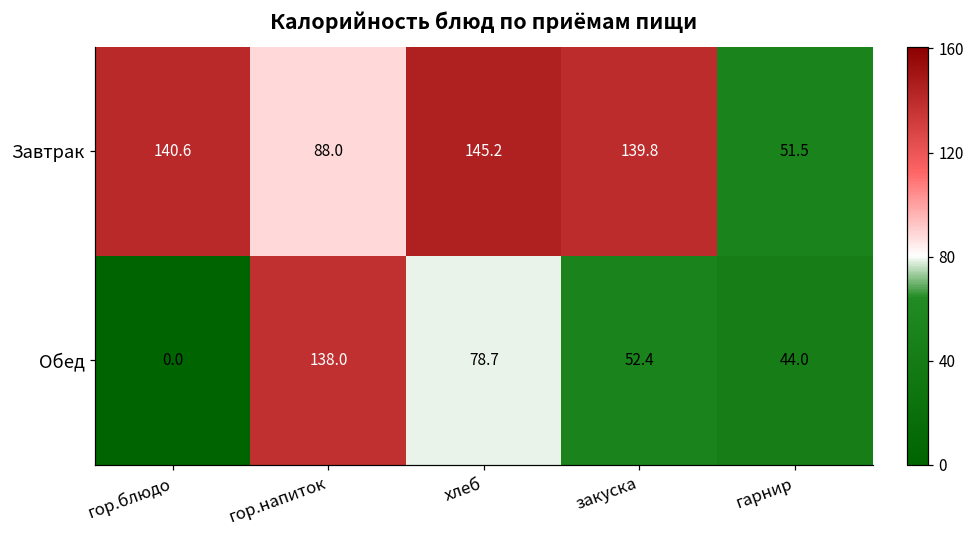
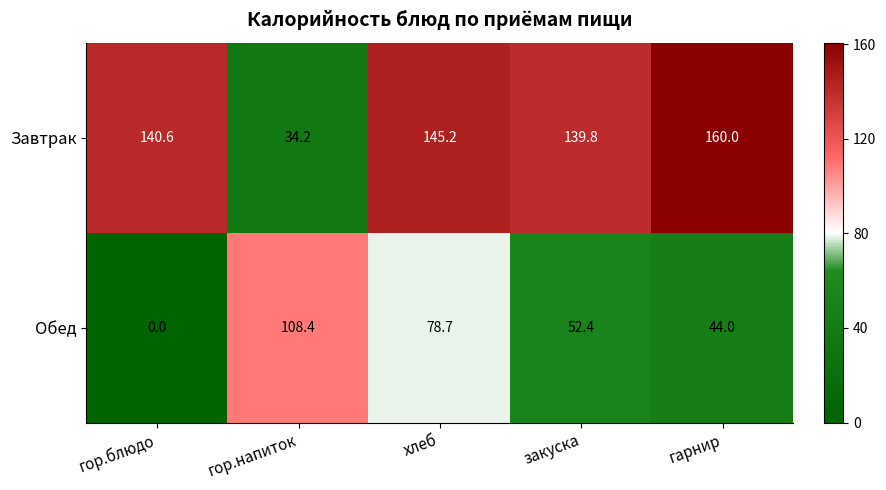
Завтрак, гор.напиток: 88.0 -> 34.2
Завтрак, гарнир: 51.5 -> 160.0
Обед, гор.напиток: 138.0 -> 108.4
